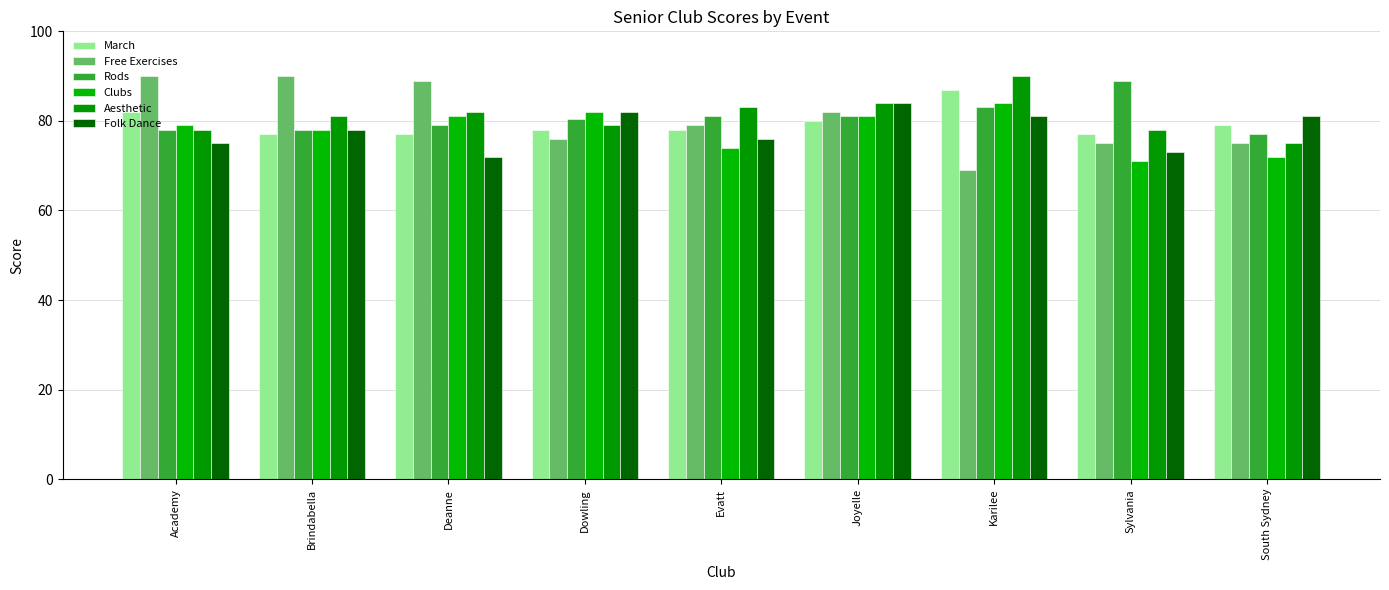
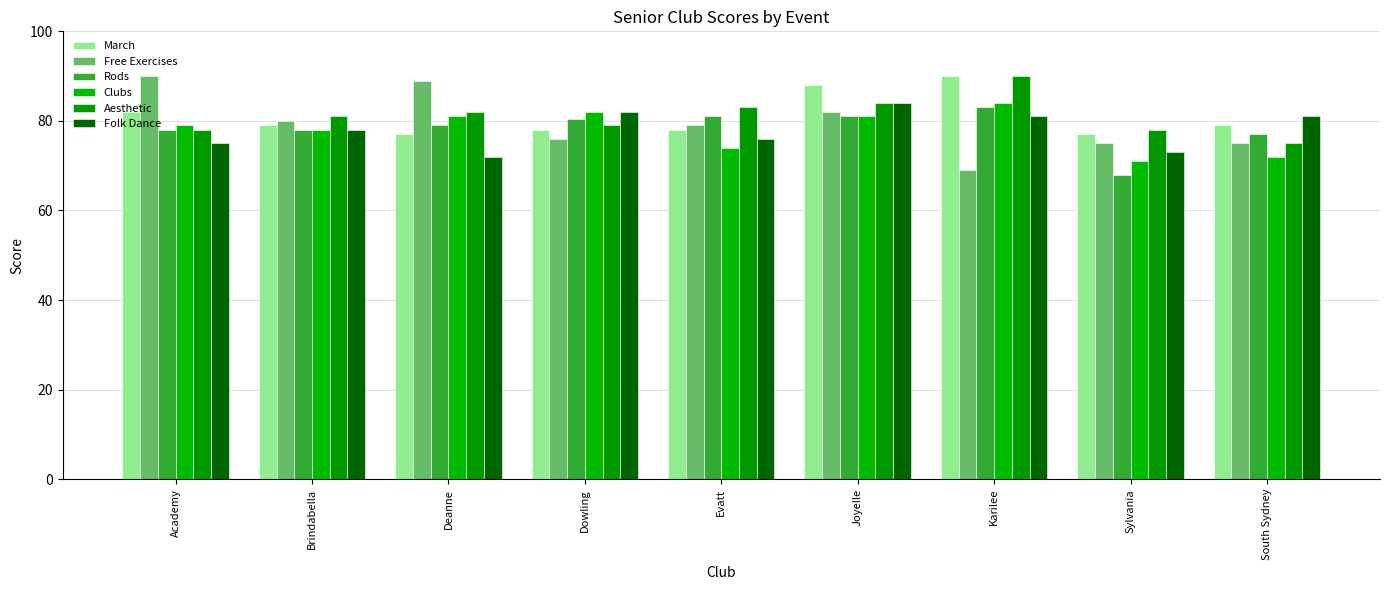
March, Brindabella: 77 -> 79
Free Exercises, Brindabella: 90 -> 80
March, Joyelle: 80 -> 88
March, Karilee: 87 -> 90
Rods, Sylvania: 89 -> 68
